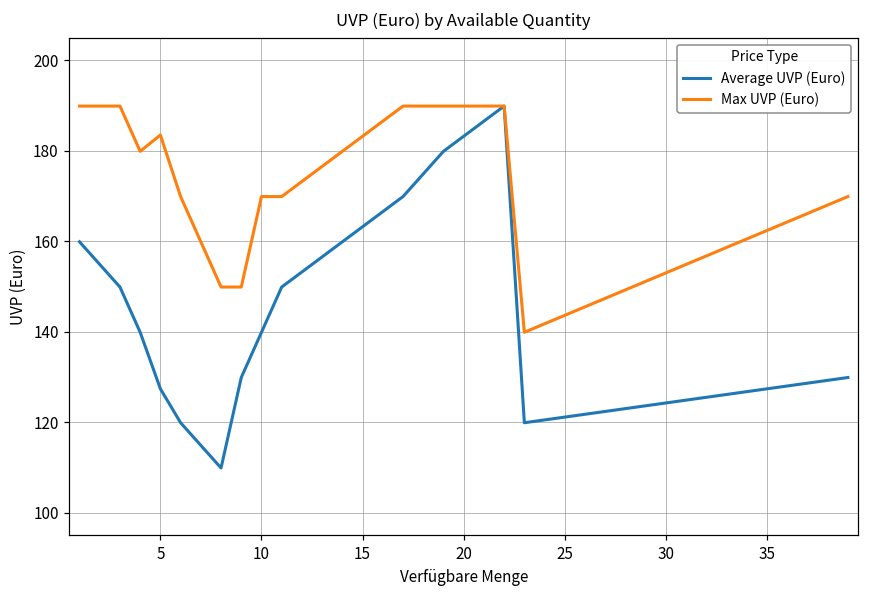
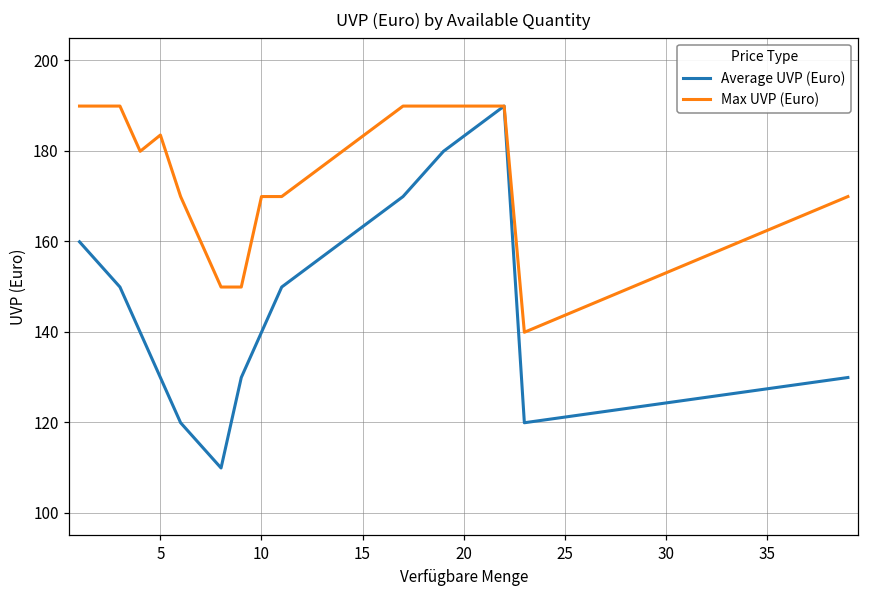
Average UVP (Euro), 5: 127 -> 130
